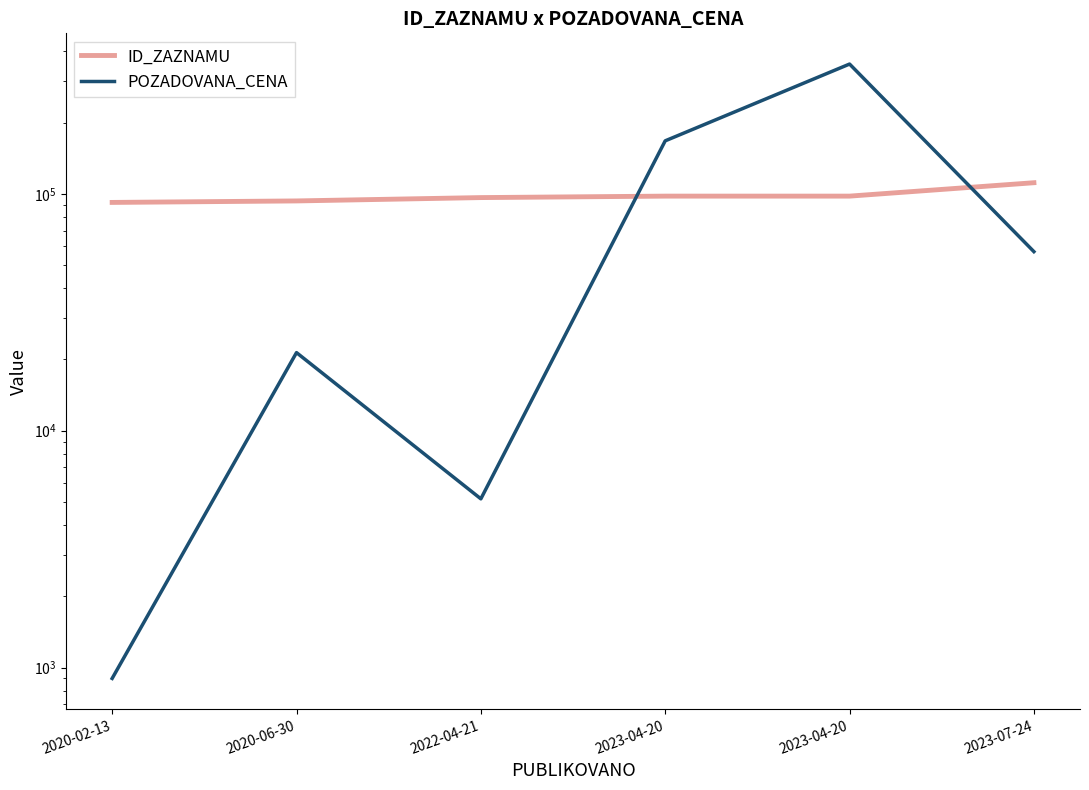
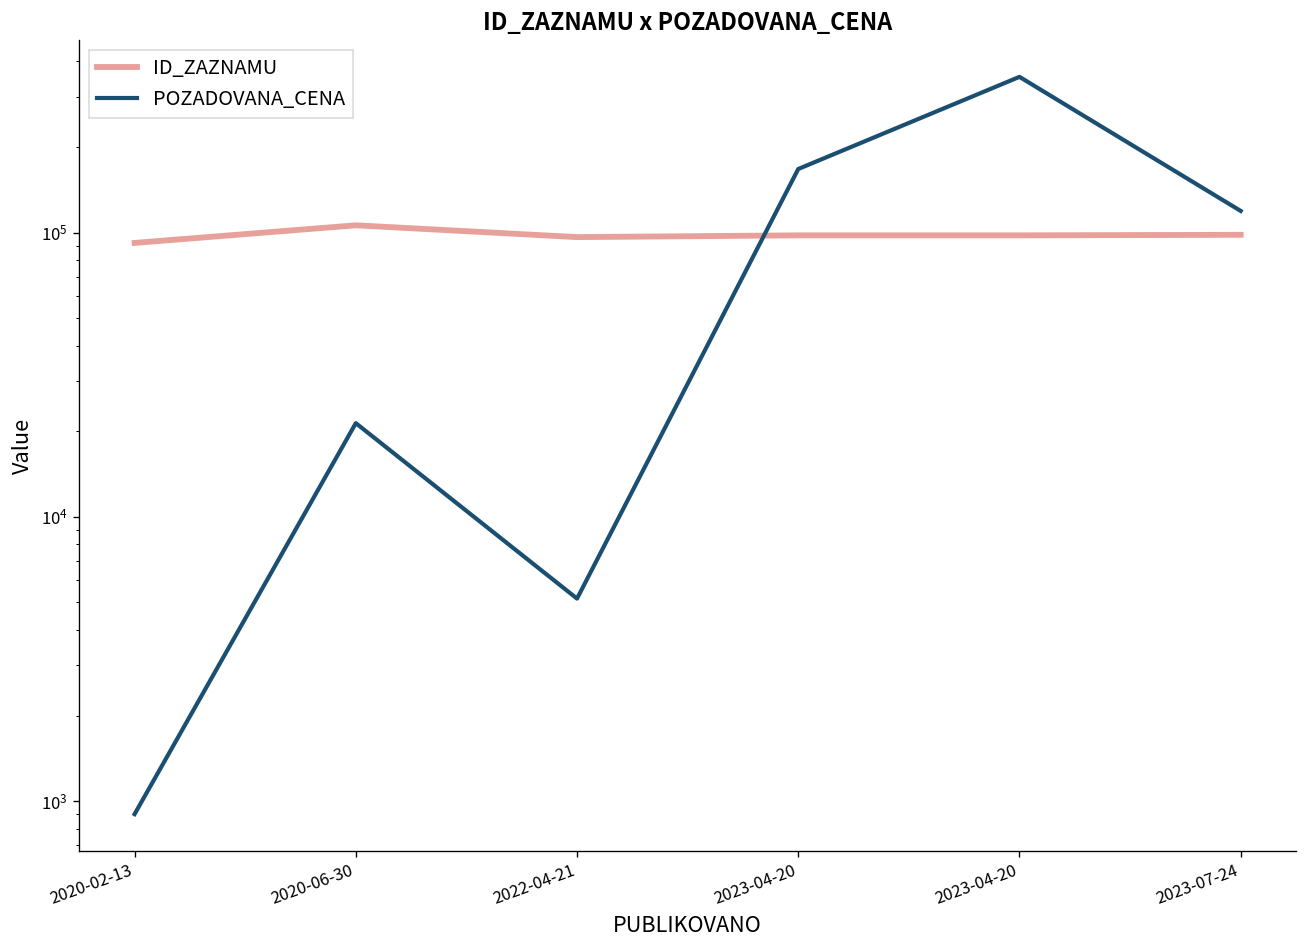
ID_ZAZNAMU, 2020-06-30: 93000 -> 110000
ID_ZAZNAMU, 2023-07-24: 110000 -> 98000
POZADOVANA_CENA, 2023-07-24: 57000 -> 120000
